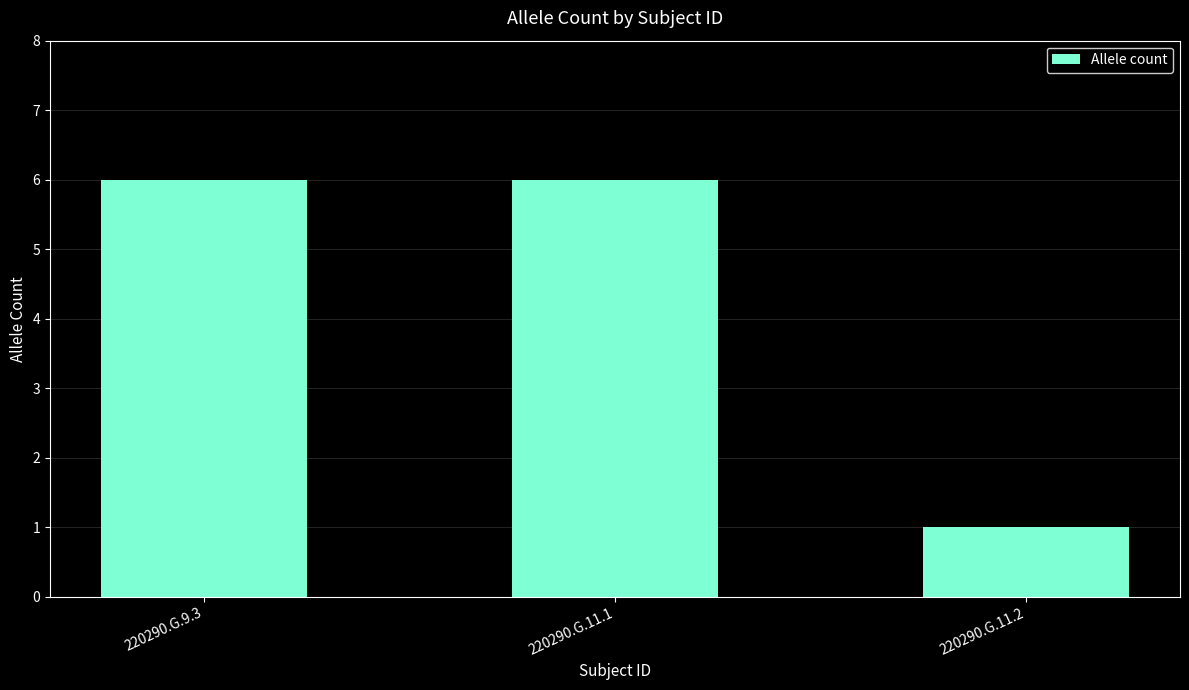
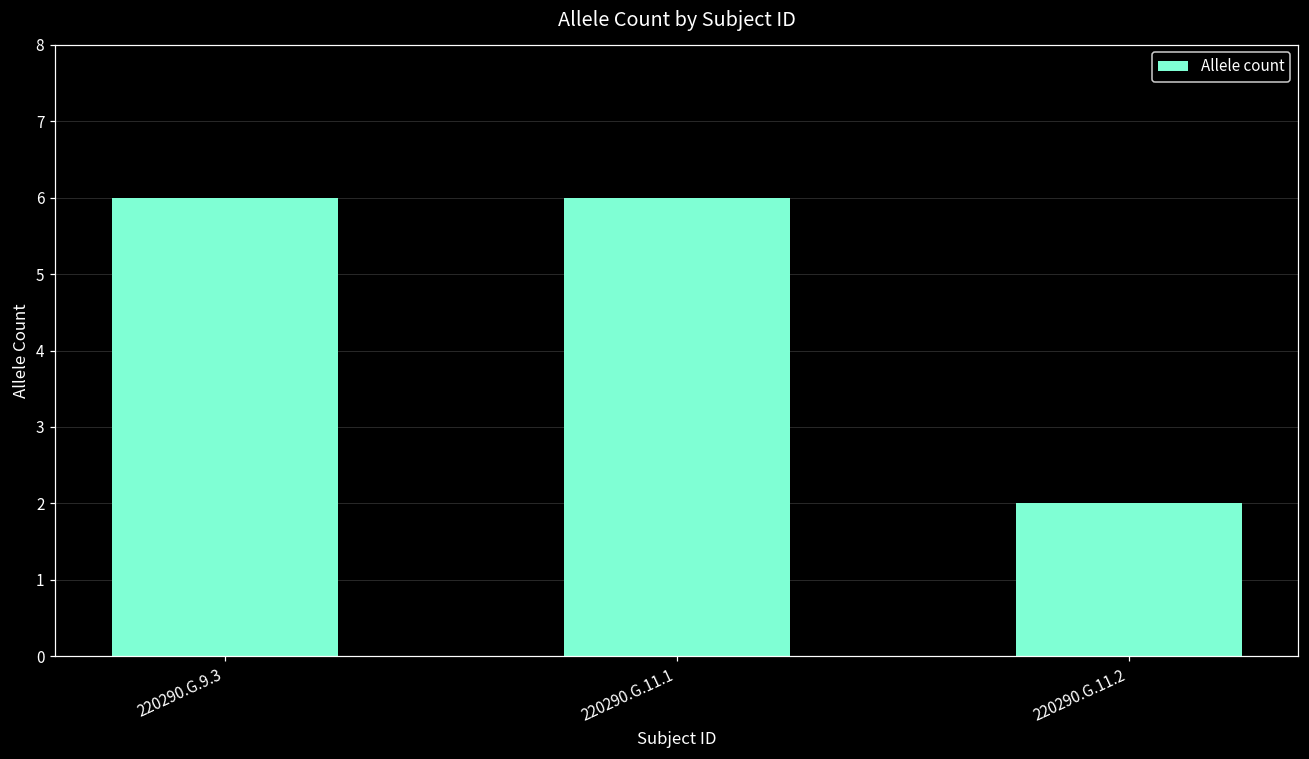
220290.G.11.2: 1 -> 2
